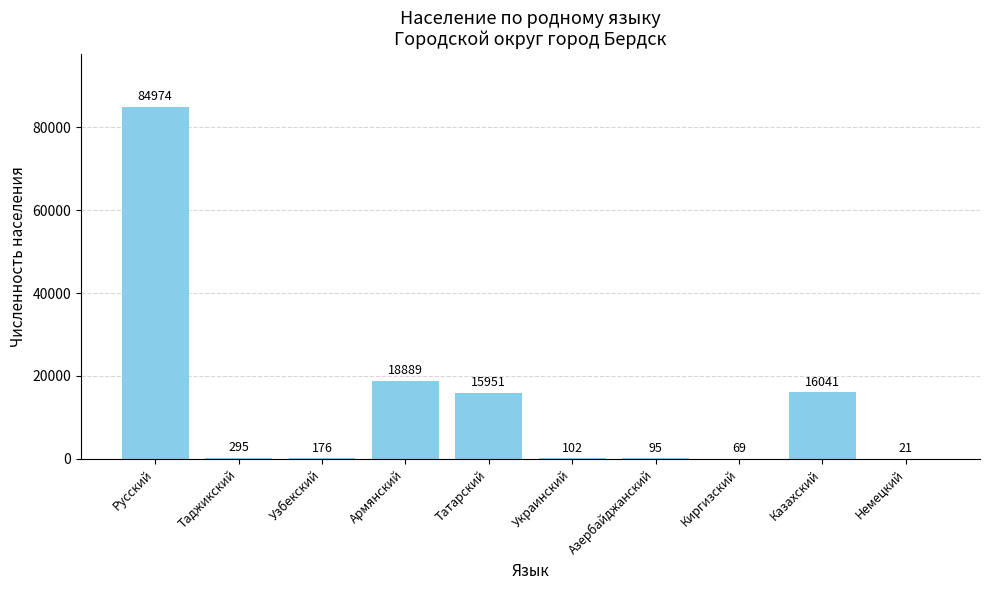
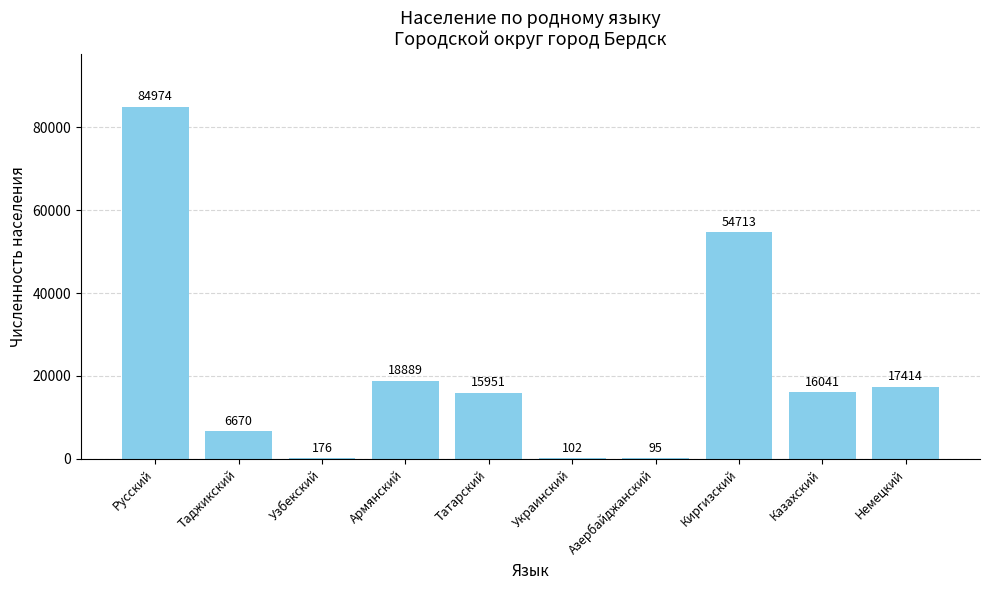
Таджикский: 295 -> 6670
Киргизский: 69 -> 54713
Немецкий: 21 -> 17414
